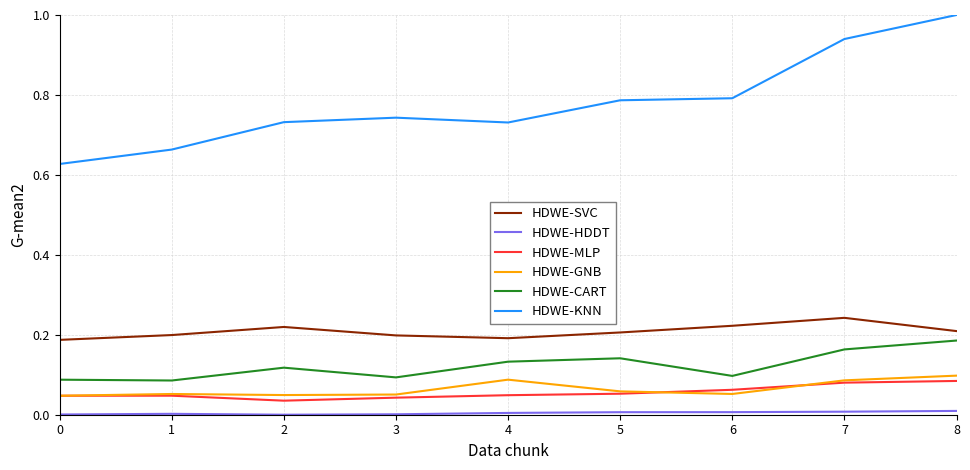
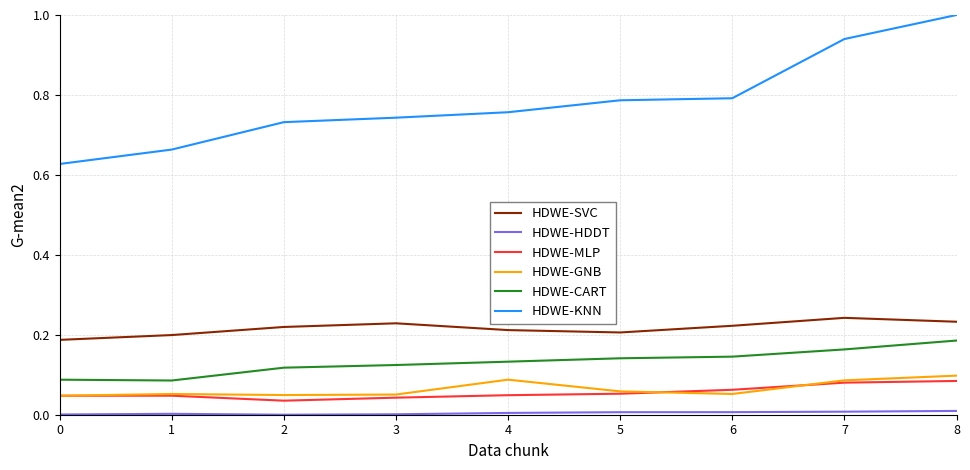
HDWE-SVC, 3: 0.20 -> 0.23
HDWE-CART, 3: 0.09 -> 0.12
HDWE-SVC, 4: 0.19 -> 0.21
HDWE-KNN, 4: 0.73 -> 0.76
HDWE-CART, 6: 0.10 -> 0.15
HDWE-SVC, 8: 0.21 -> 0.23
